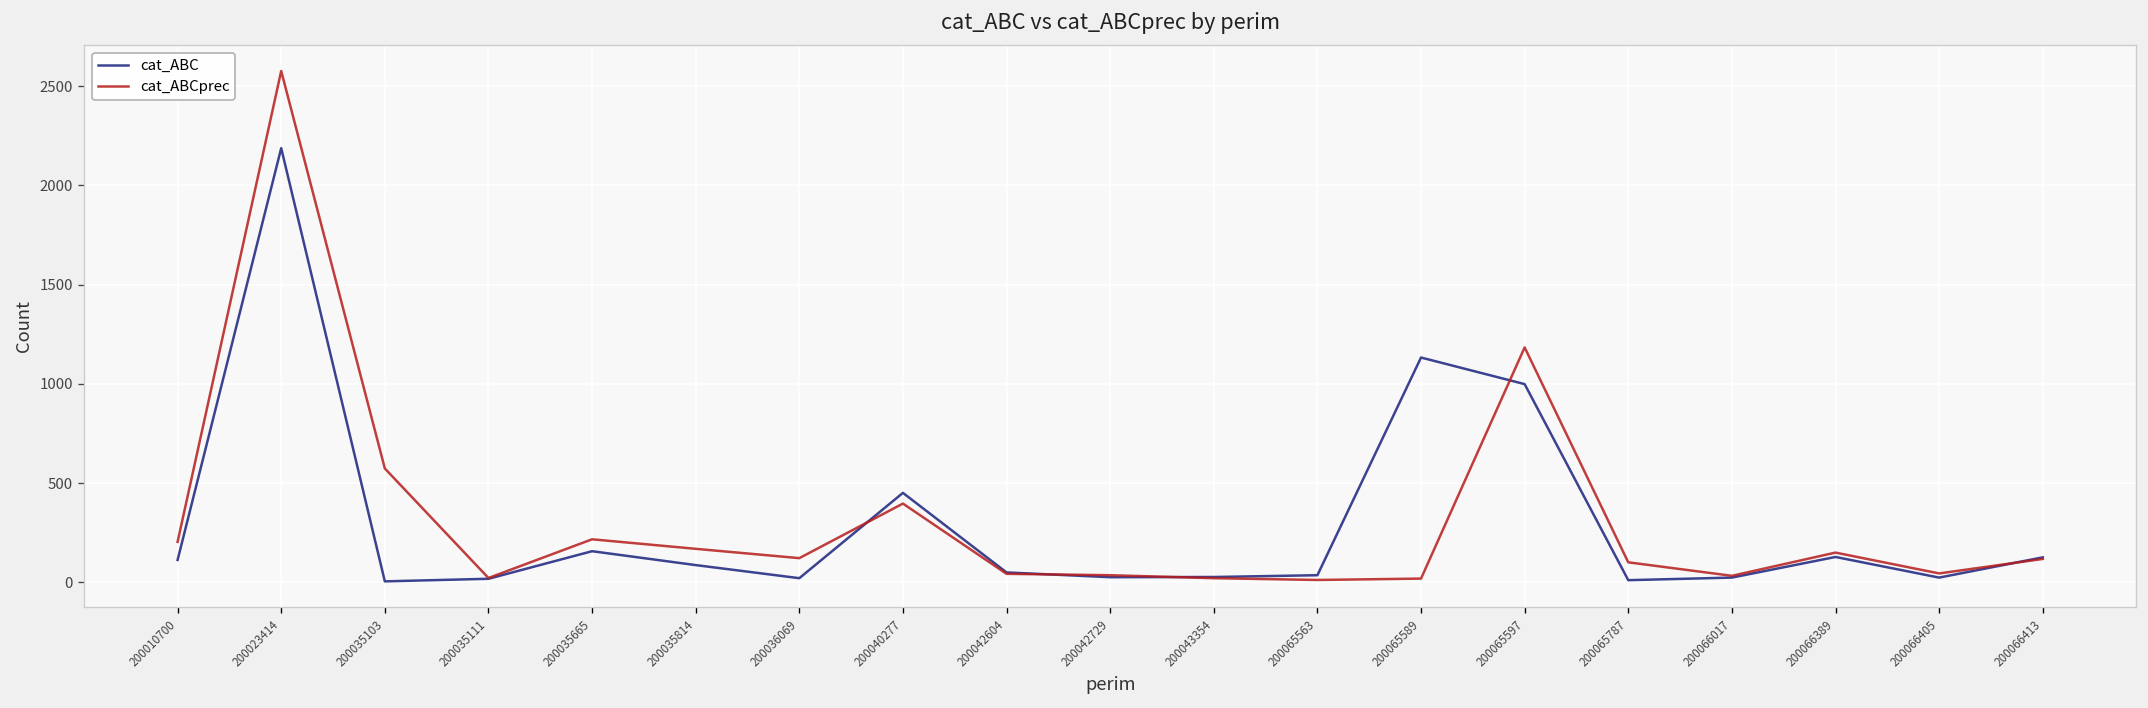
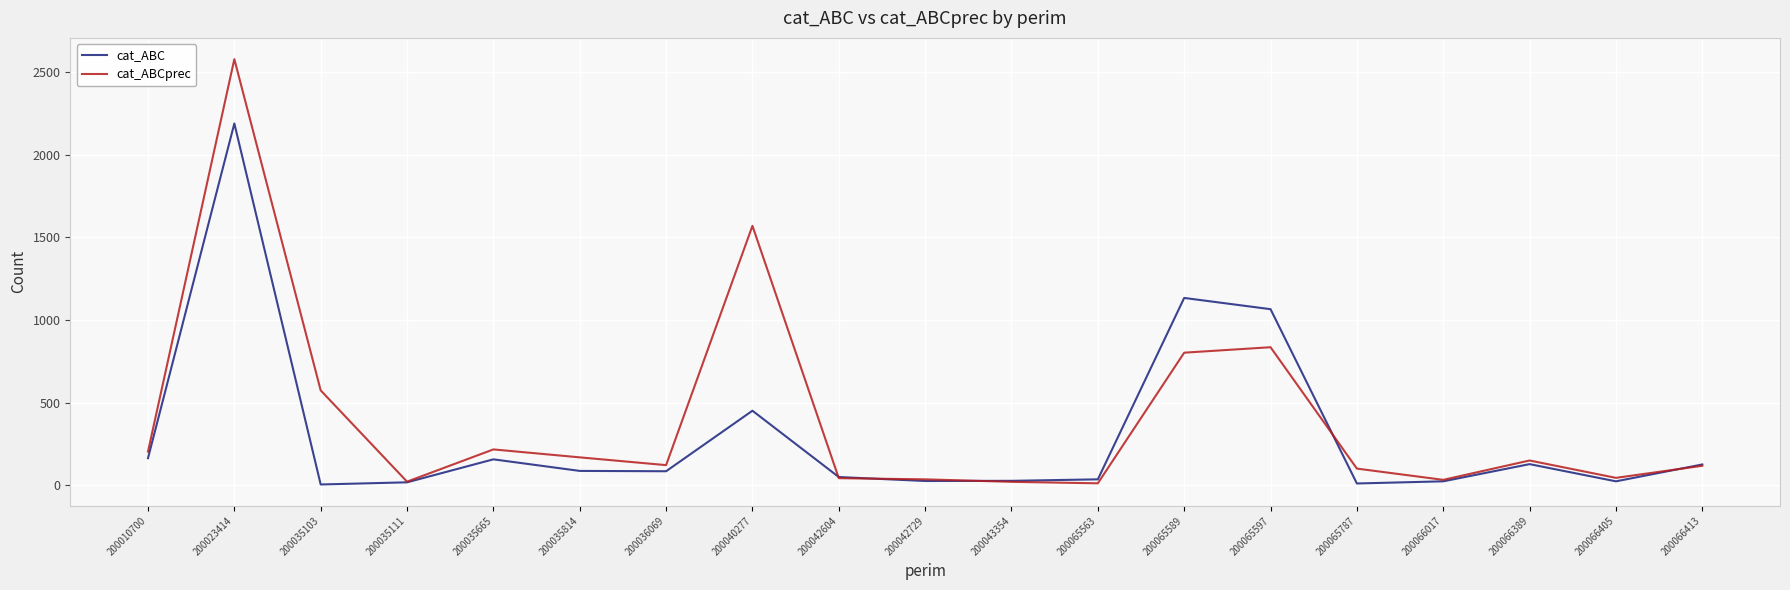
cat_ABC, 200010700: 110 -> 160
cat_ABC, 200036069: 20 -> 90
cat_ABCprec, 200040277: 400 -> 1570
cat_ABCprec, 200065589: 20 -> 800
cat_ABC, 200065597: 1000 -> 1070
cat_ABCprec, 200065597: 1180 -> 840
